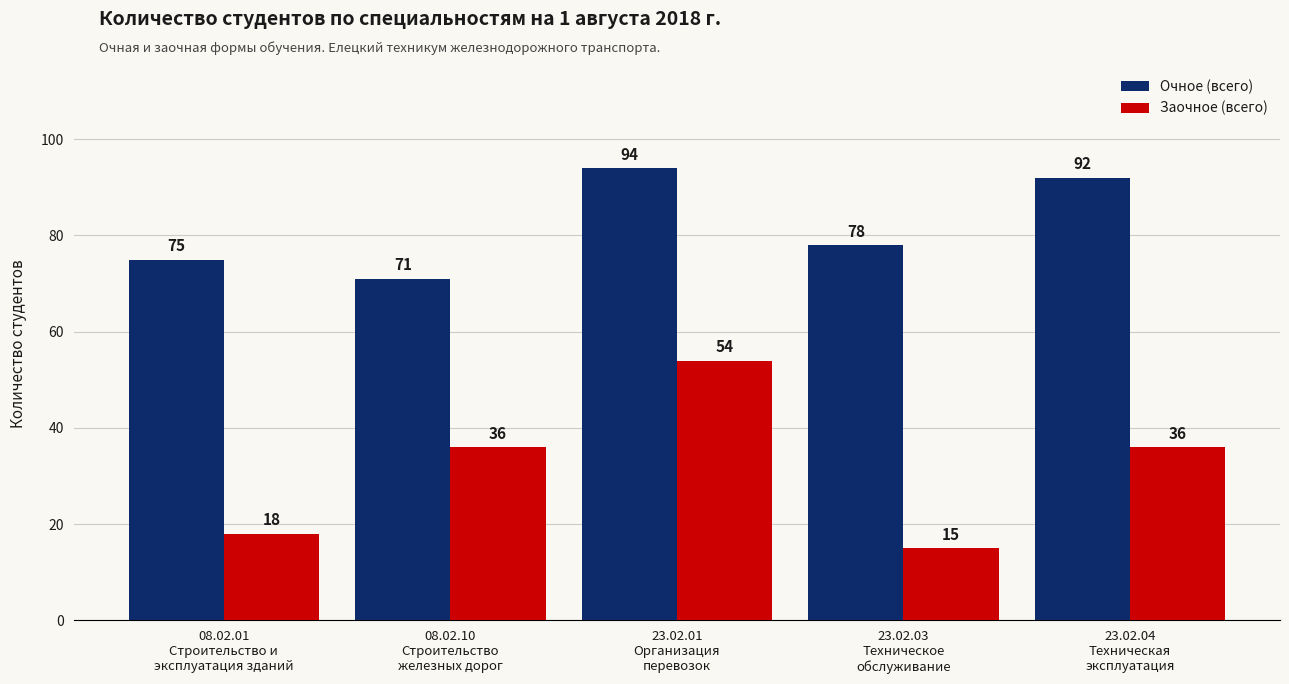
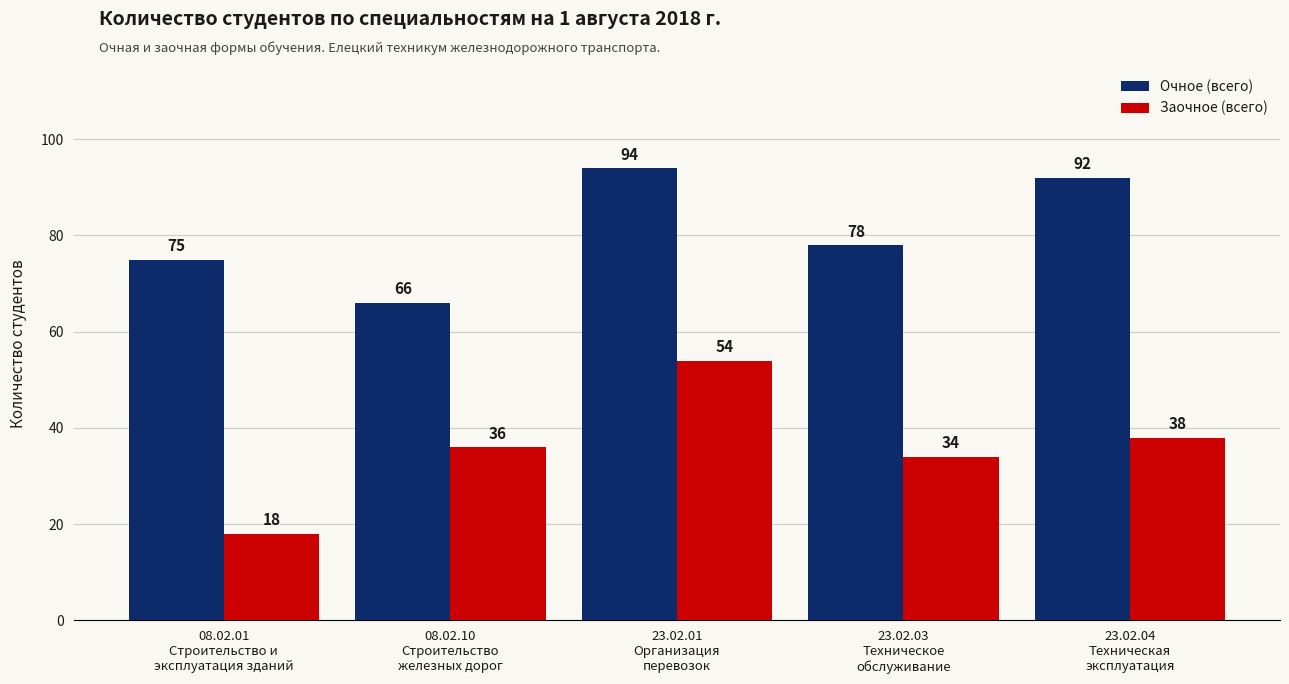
Очное (всего), 08.02.10 Строительство железных дорог: 71 -> 66
Заочное (всего), 23.02.03 Техническое обслуживание: 15 -> 34
Заочное (всего), 23.02.04 Техническая эксплуатация: 36 -> 38
